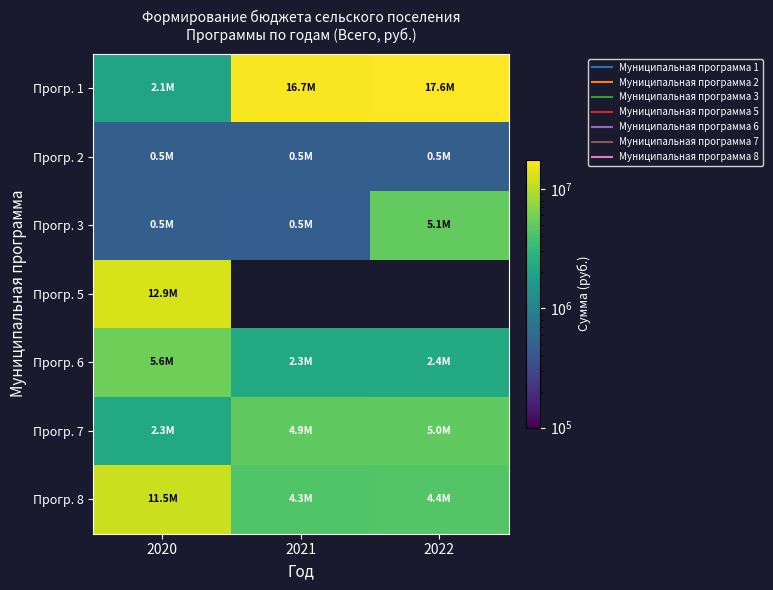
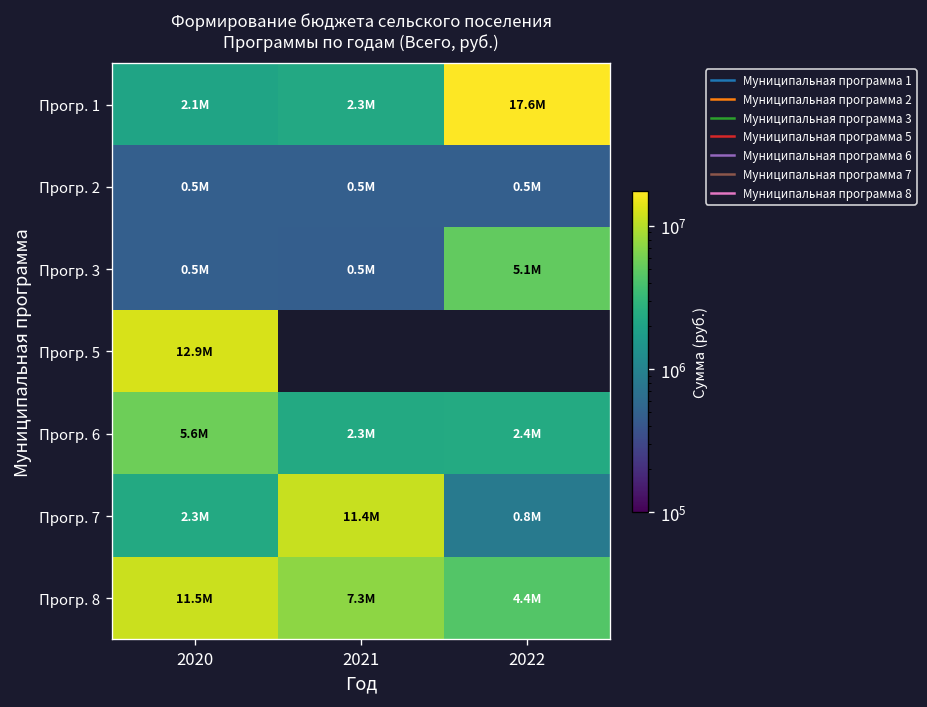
Прогр. 1, 2021: 16.7M -> 2.3M
Прогр. 7, 2021: 4.9M -> 11.4M
Прогр. 7, 2022: 5.0M -> 0.8M
Прогр. 8, 2021: 4.3M -> 7.3M
